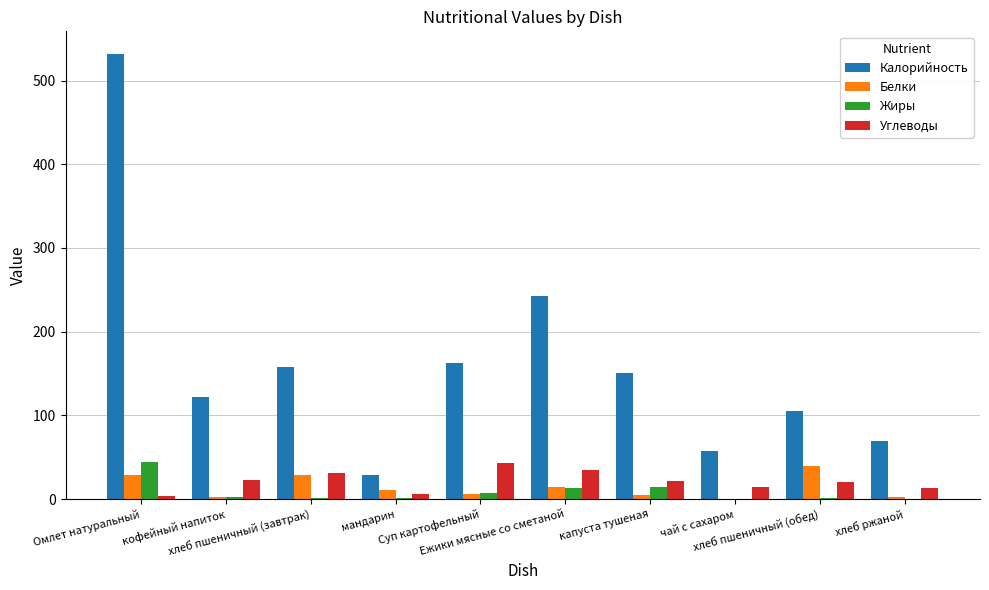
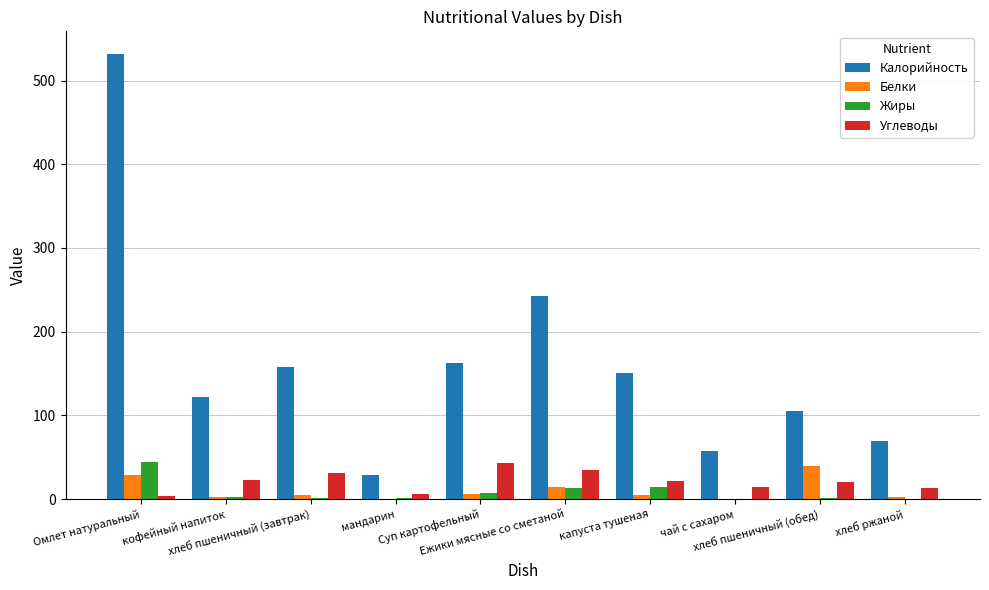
Белки, хлеб пшеничный (завтрак): 30 -> 0
Белки, мандарин: 10 -> 0
